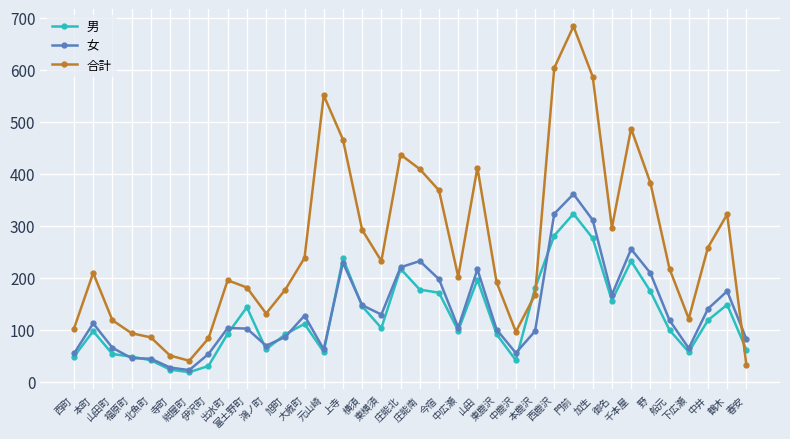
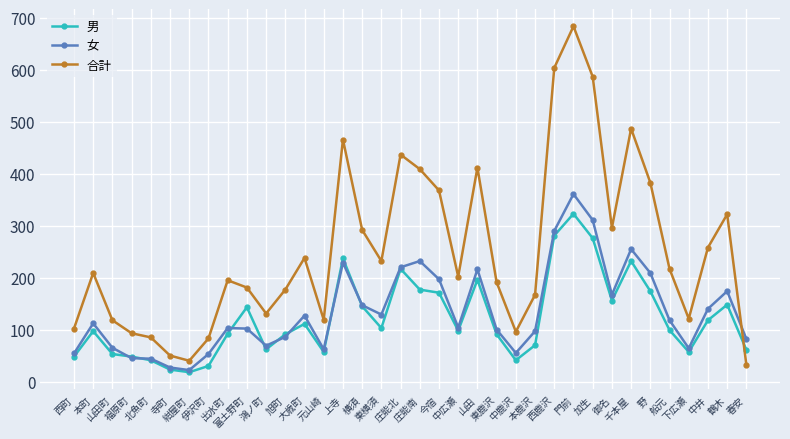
合計, 元山崎: 550 -> 120
男, 本鹿沢: 180 -> 70
女, 西鹿沢: 320 -> 290
